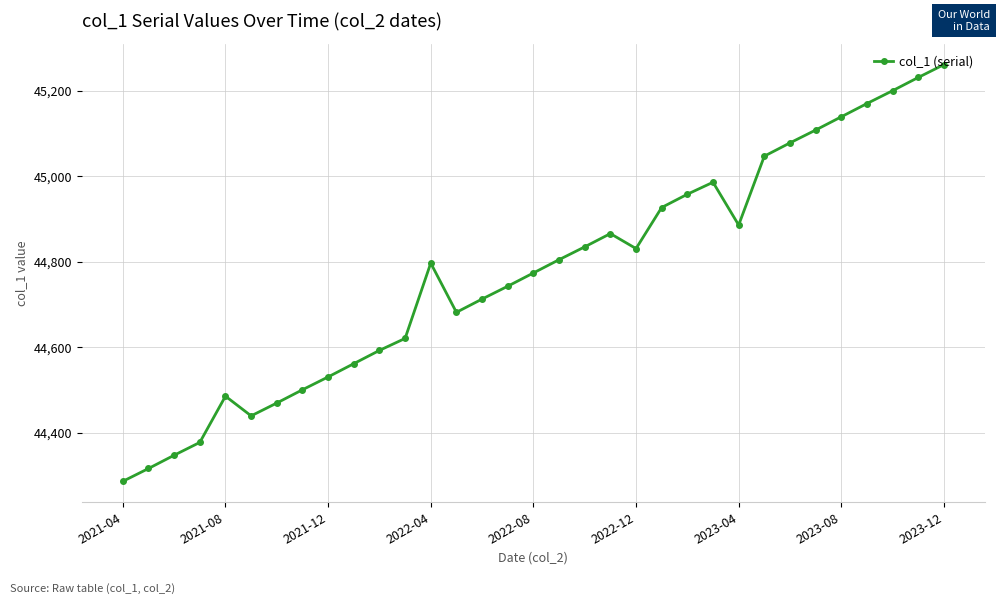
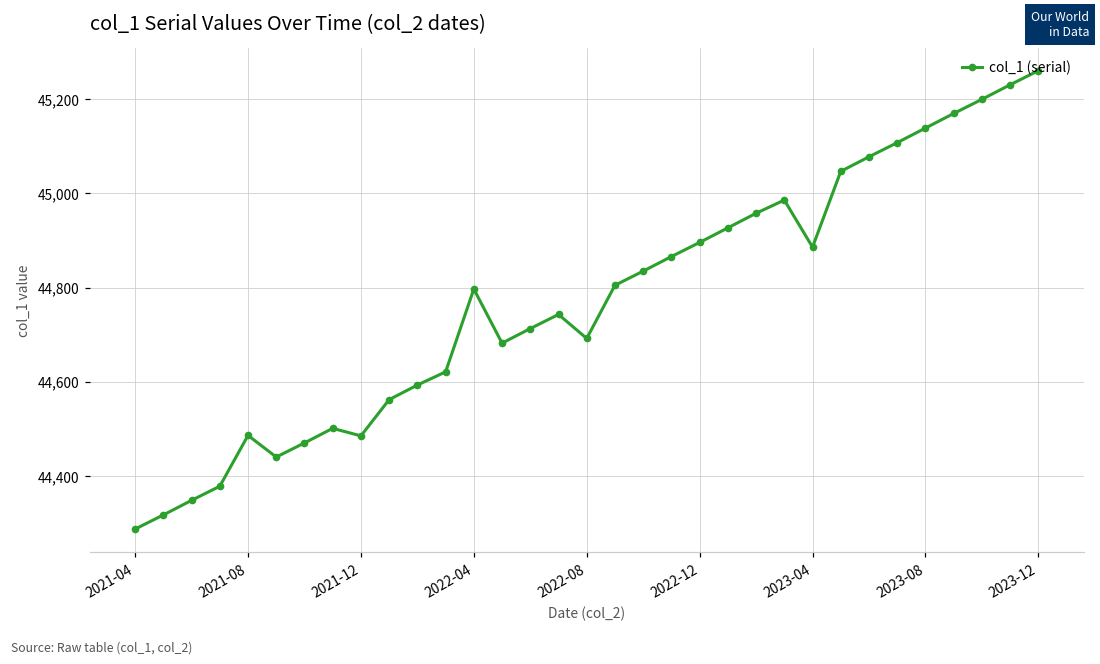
2021-12: 44,530 -> 44,490
2022-08: 44,770 -> 44,690
2022-12: 44,830 -> 44,900
